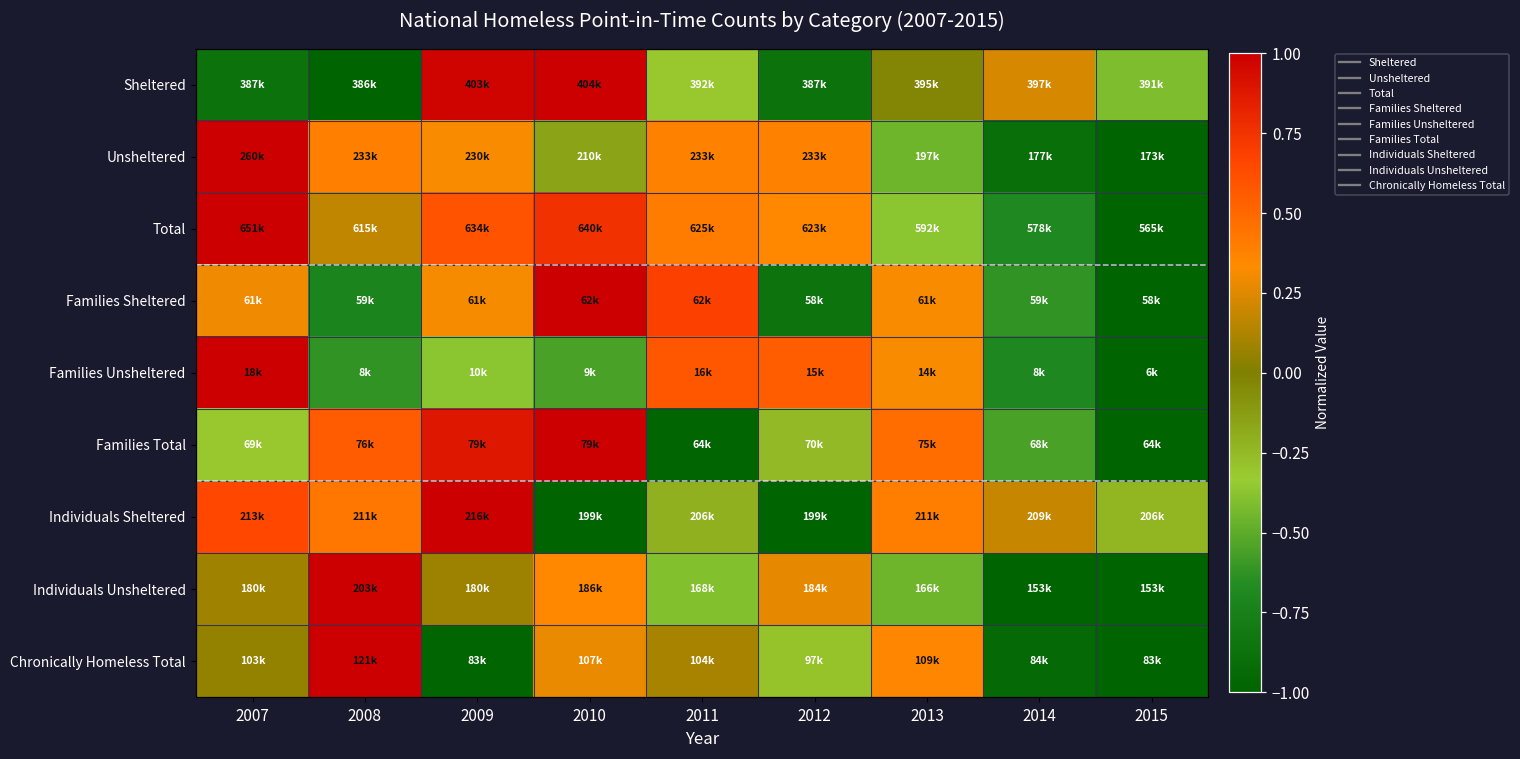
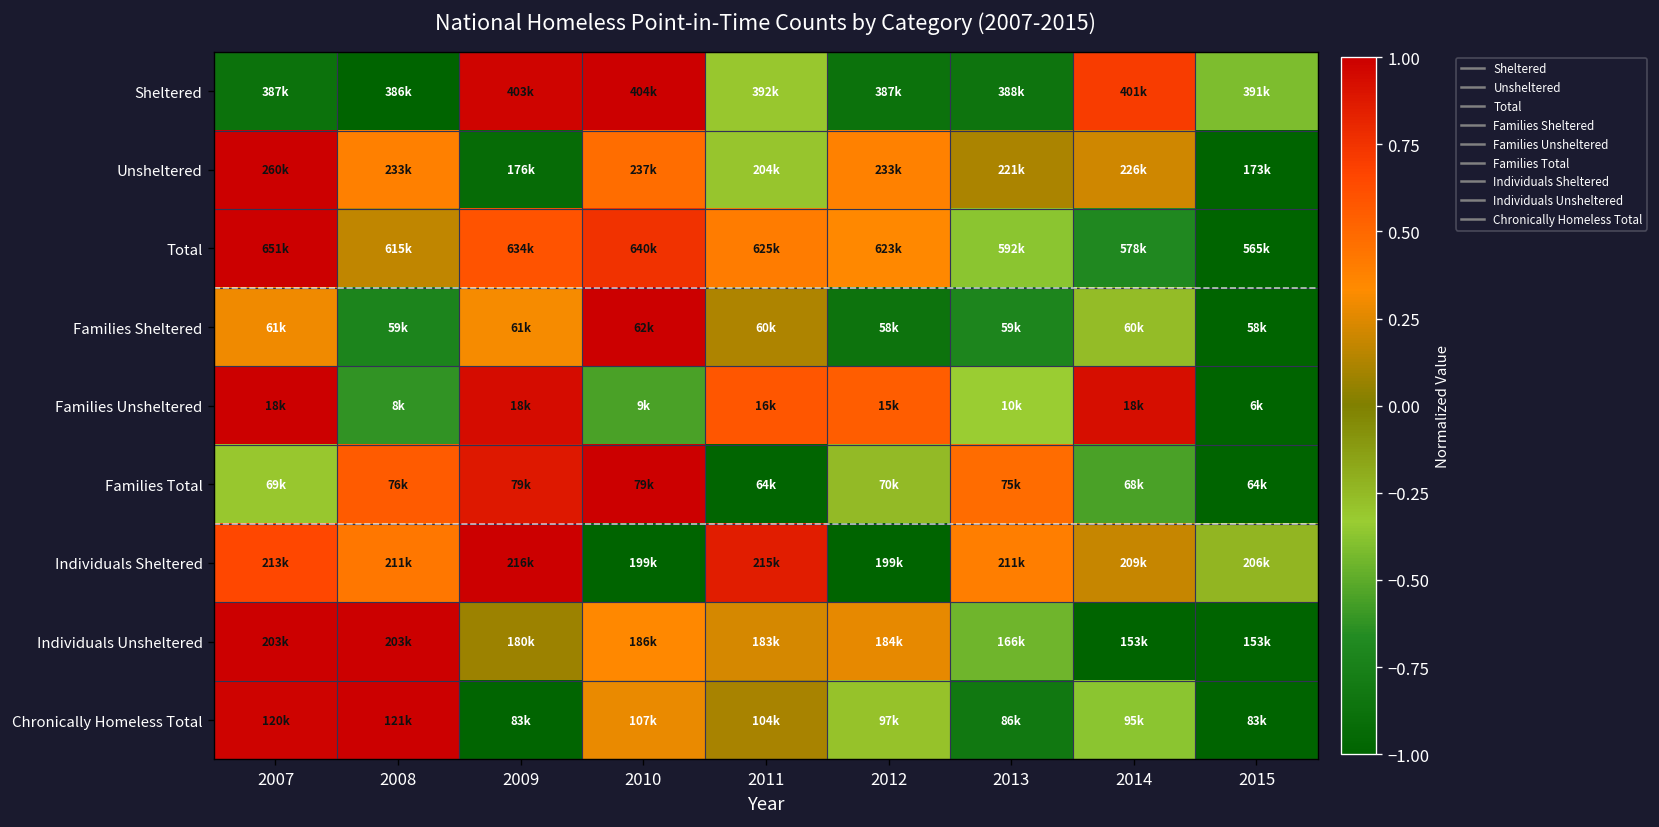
Sheltered, 2013: 395k -> 388k
Sheltered, 2014: 397k -> 401k
Unsheltered, 2009: 230k -> 176k
Unsheltered, 2010: 210k -> 237k
Unsheltered, 2011: 233k -> 204k
Unsheltered, 2013: 197k -> 221k
Unsheltered, 2014: 177k -> 226k
Families Sheltered, 2011: 62k -> 60k
Families Sheltered, 2013: 61k -> 59k
Families Sheltered, 2014: 59k -> 60k
Families Unsheltered, 2009: 10k -> 18k
Families Unsheltered, 2013: 14k -> 10k
Families Unsheltered, 2014: 8k -> 18k
Individuals Sheltered, 2011: 206k -> 215k
Individuals Unsheltered, 2007: 180k -> 203k
Individuals Unsheltered, 2011: 168k -> 183k
Chronically Homeless Total, 2007: 103k -> 120k
Chronically Homeless Total, 2013: 109k -> 86k
Chronically Homeless Total, 2014: 84k -> 95k
